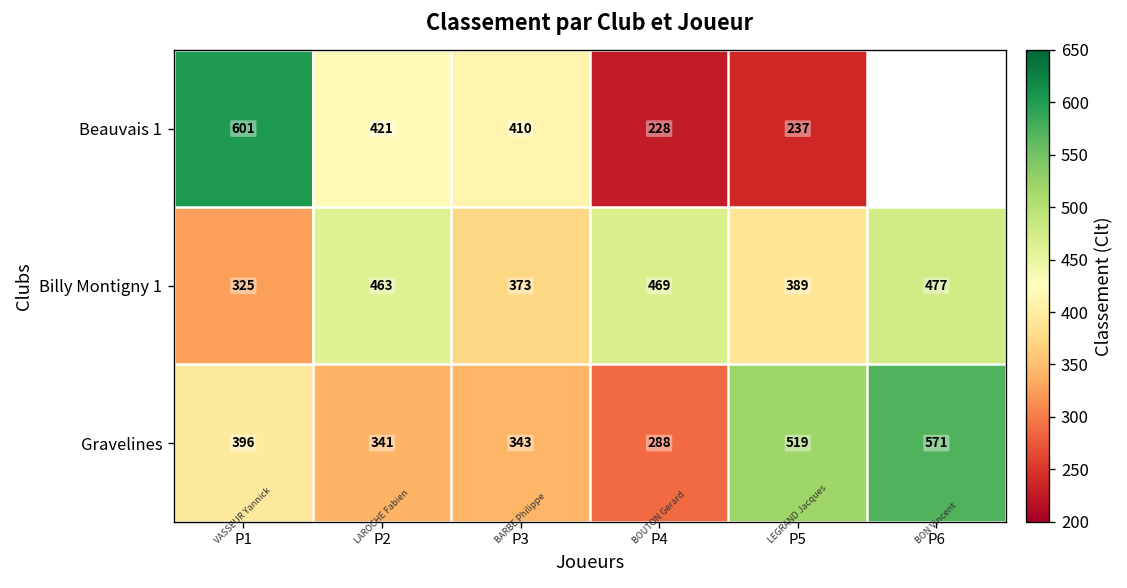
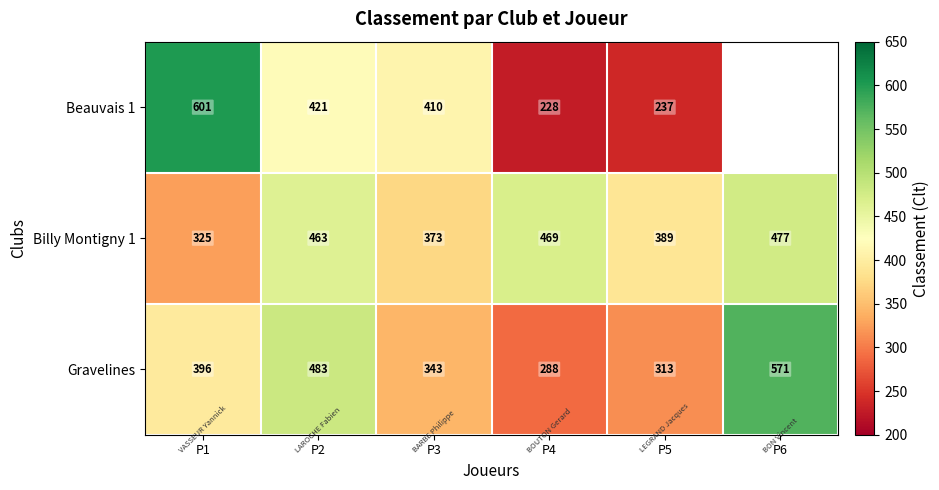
Gravelines, P2: 341 -> 483
Gravelines, P5: 519 -> 313
